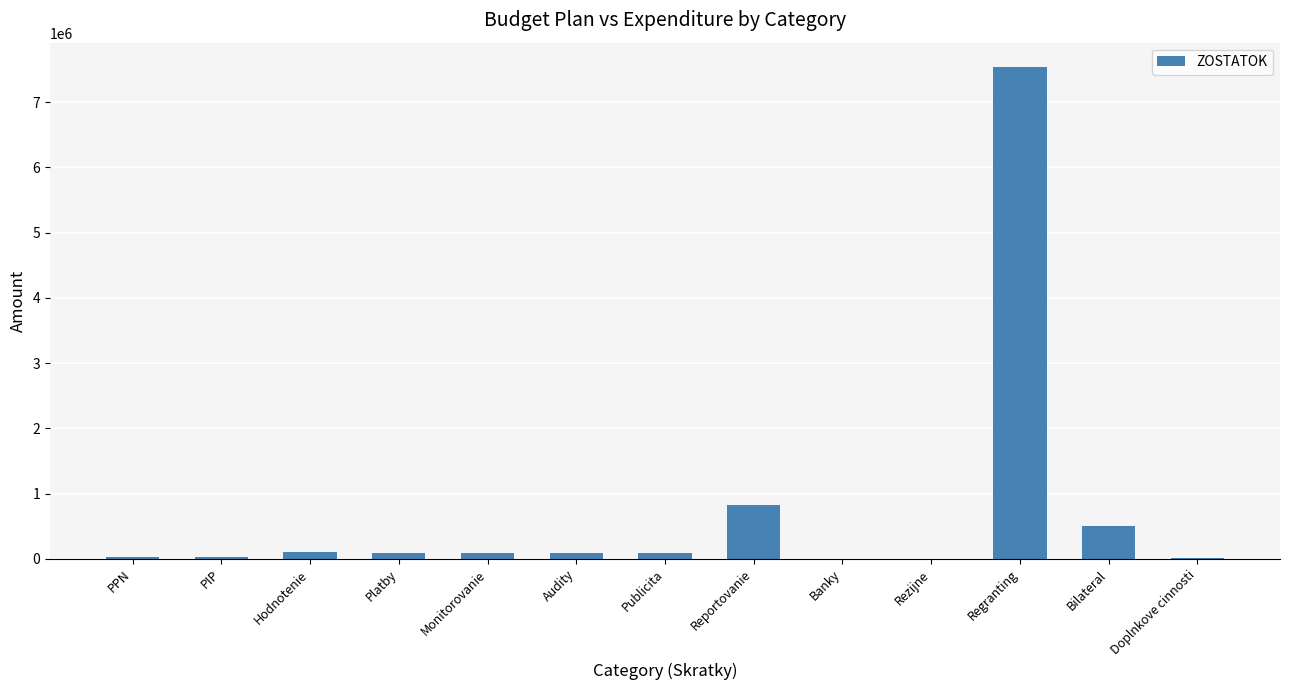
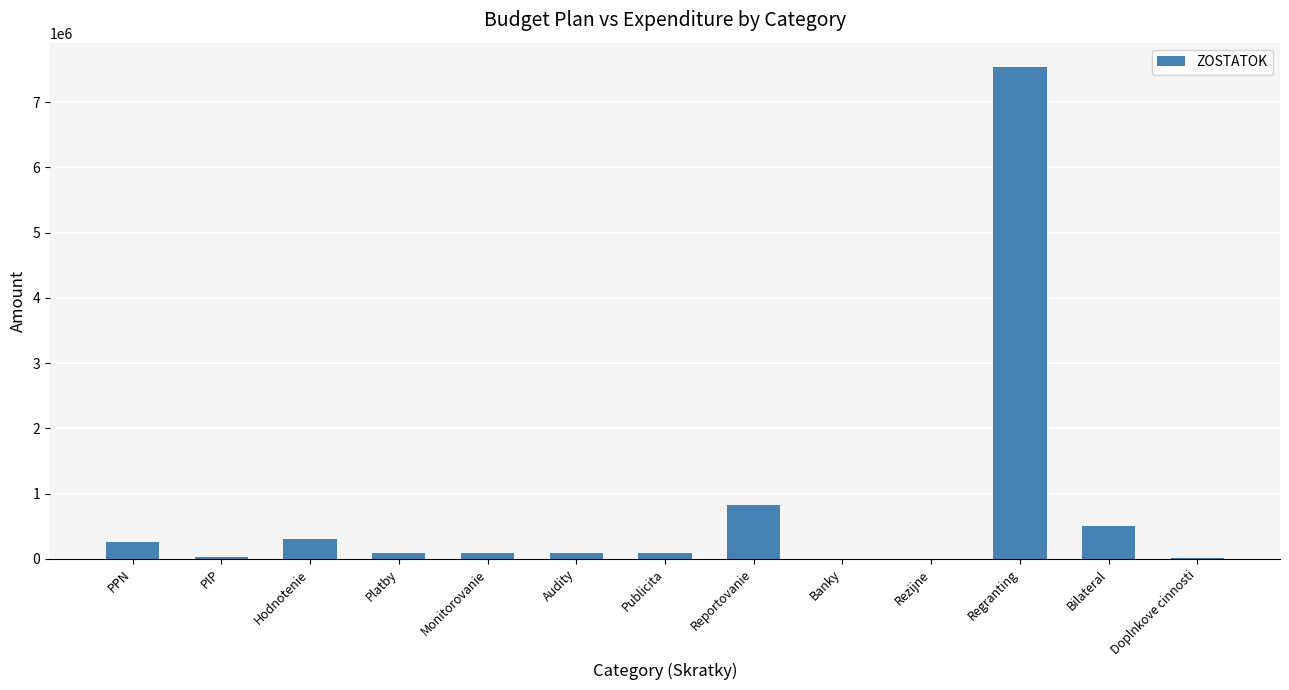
PPN: 0 -> 300000
Hodnotenie: 100000 -> 300000
